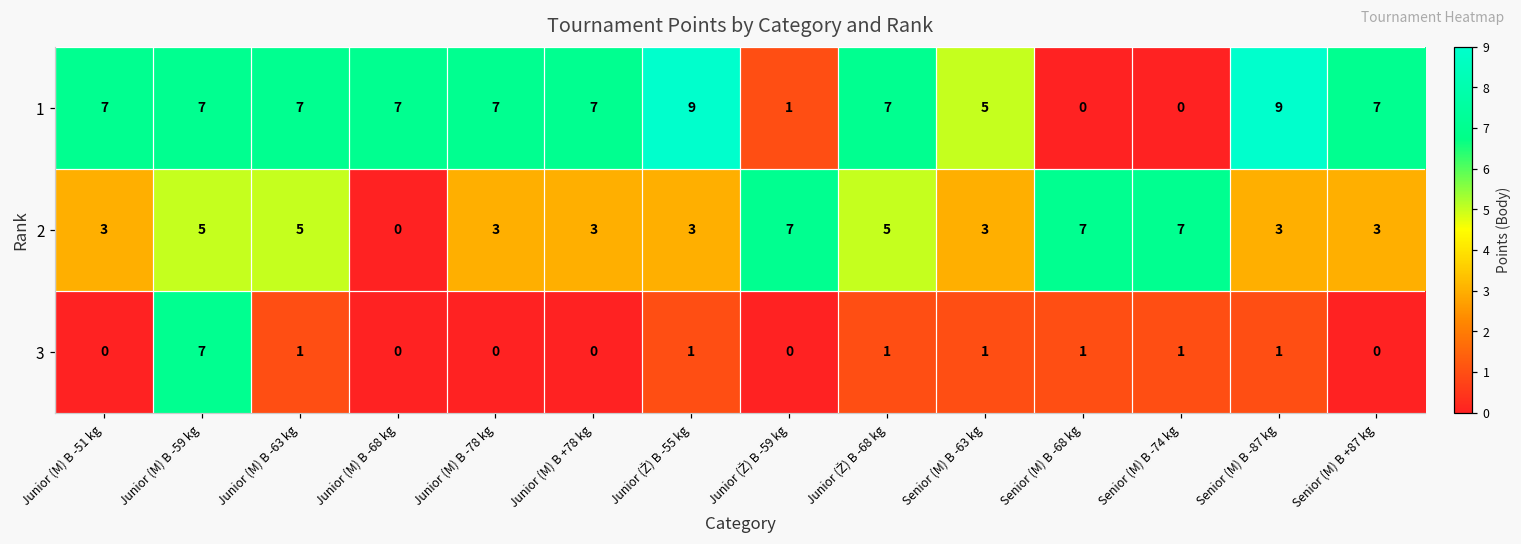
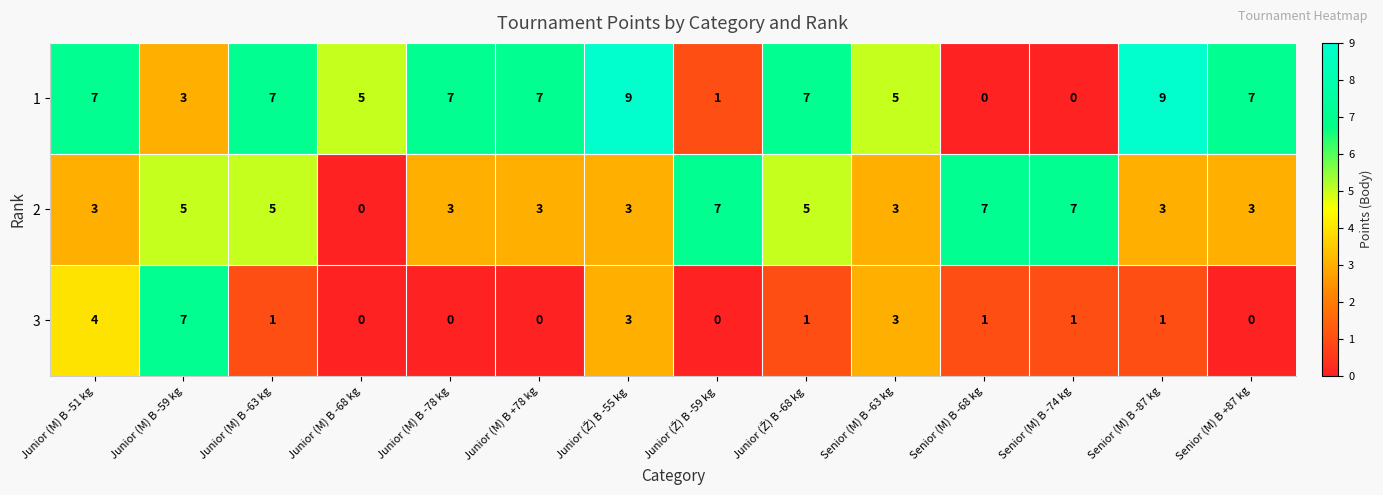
1, Junior (M) B -59 kg: 7 -> 3
1, Junior (M) B -68 kg: 7 -> 5
3, Junior (M) B -51 kg: 0 -> 4
3, Junior (Ž) B -55 kg: 1 -> 3
3, Senior (M) B -63 kg: 1 -> 3
